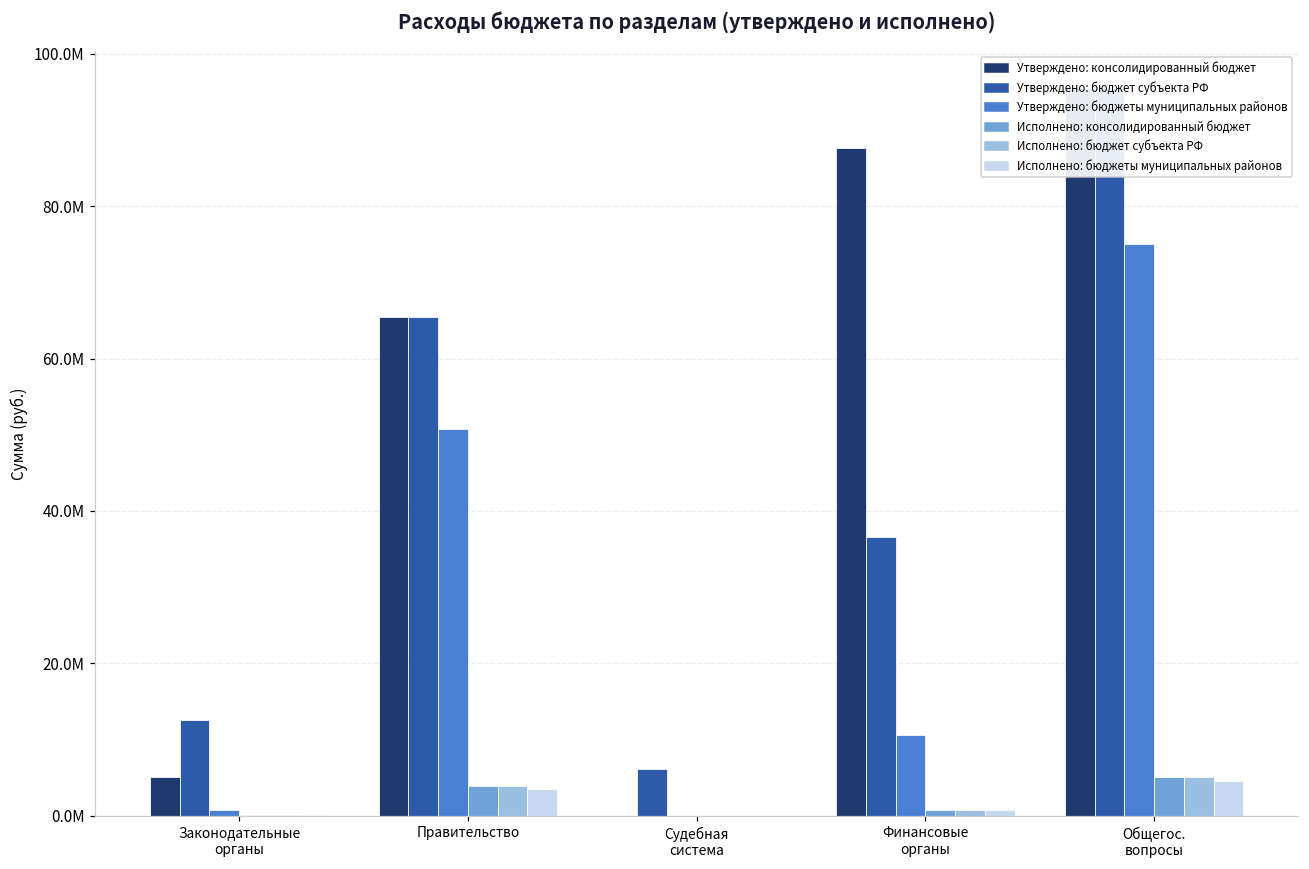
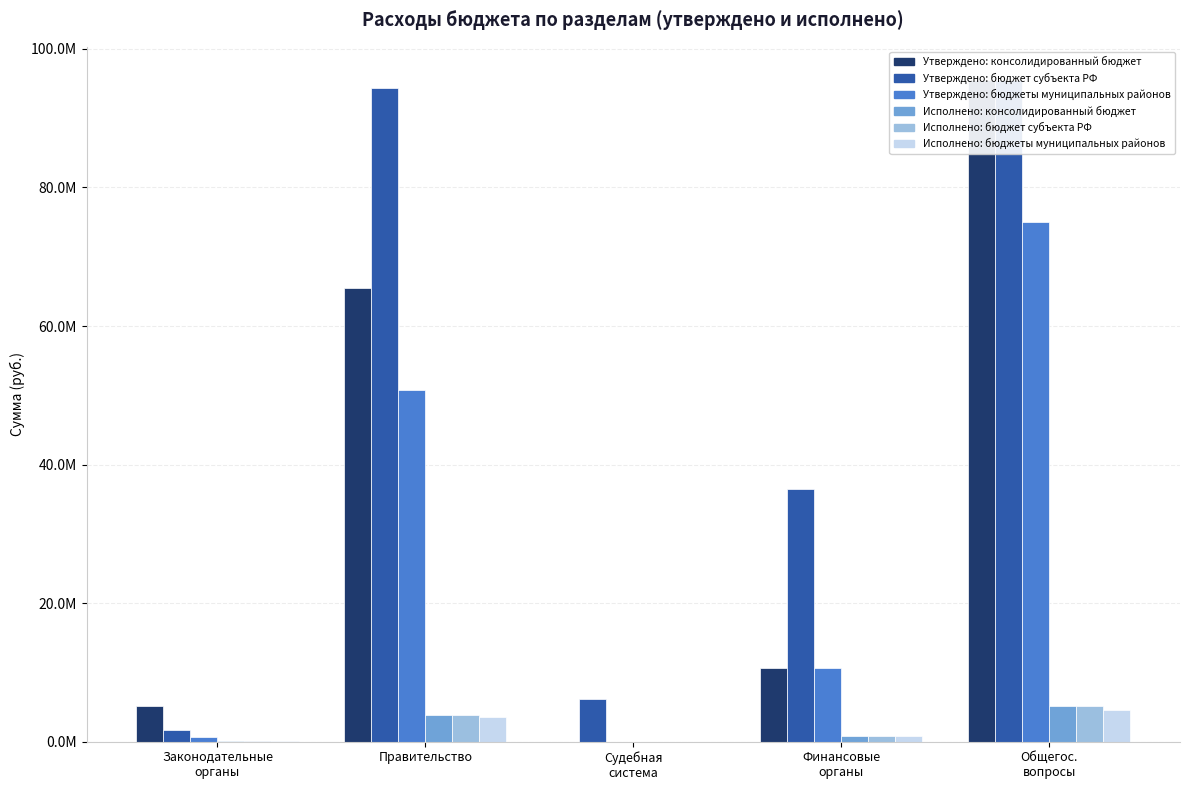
Утверждено: бюджет субъекта РФ, Законодательные органы: 13000000 -> 2000000
Утверждено: бюджет субъекта РФ, Правительство: 65000000 -> 94000000
Утверждено: консолидированный бюджет, Финансовые органы: 88000000 -> 11000000
